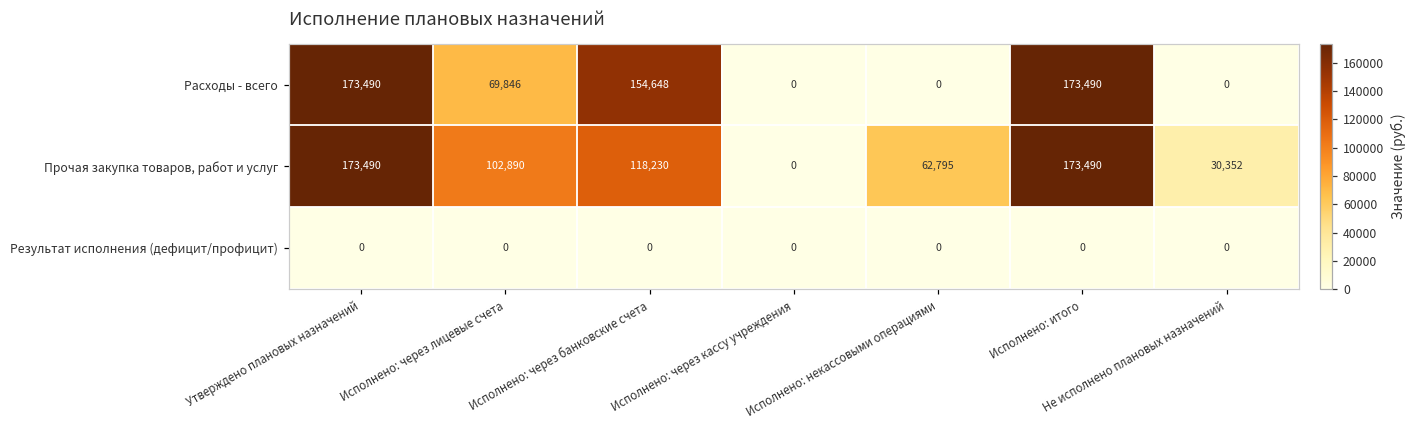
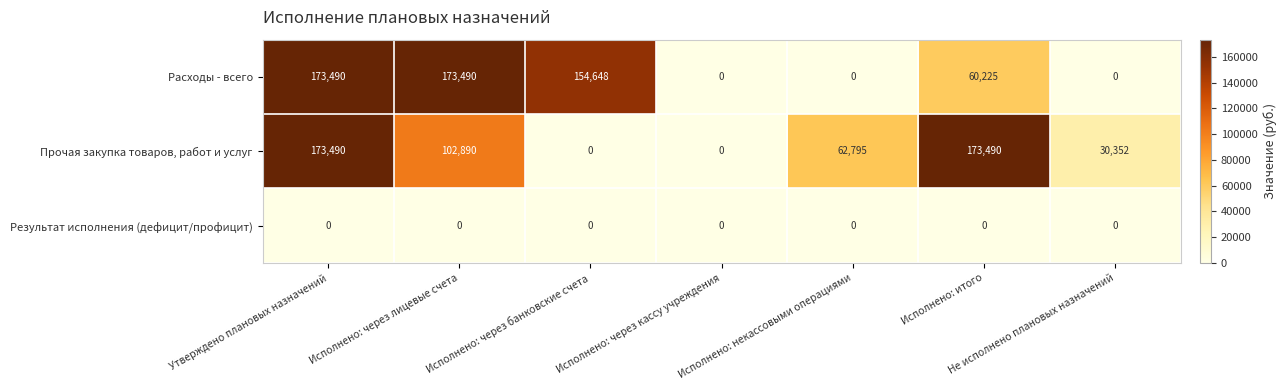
Расходы - всего, Исполнено: через лицевые счета: 69,846 -> 173,490
Расходы - всего, Исполнено: итого: 173,490 -> 60,225
Прочая закупка товаров, работ и услуг, Исполнено: через банковские счета: 118,230 -> 0
